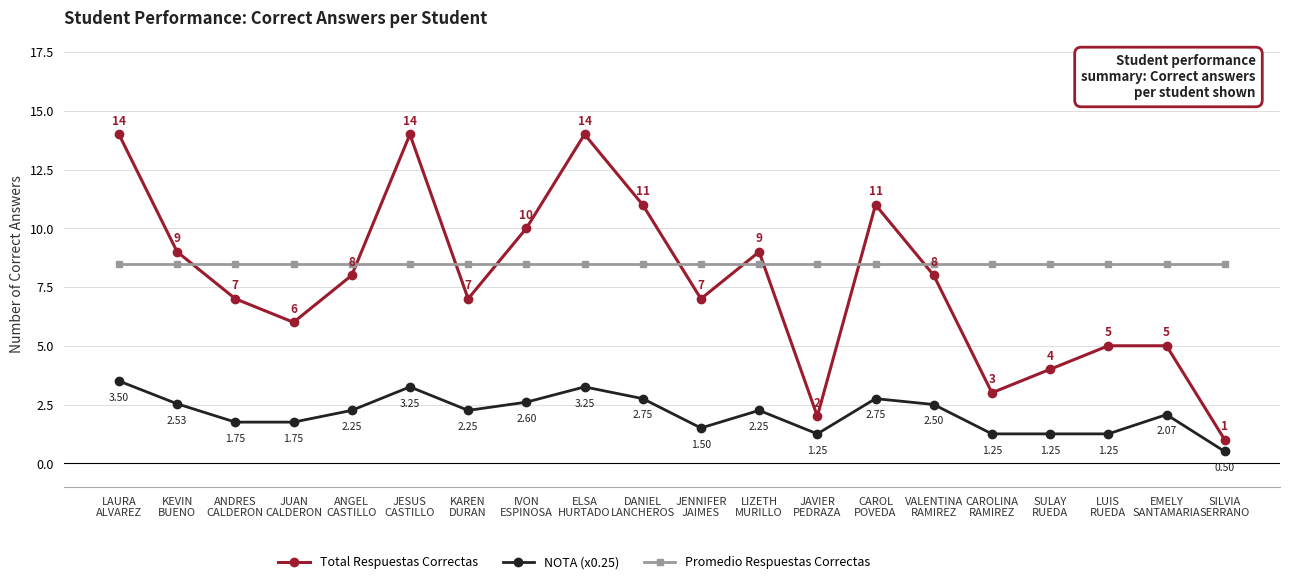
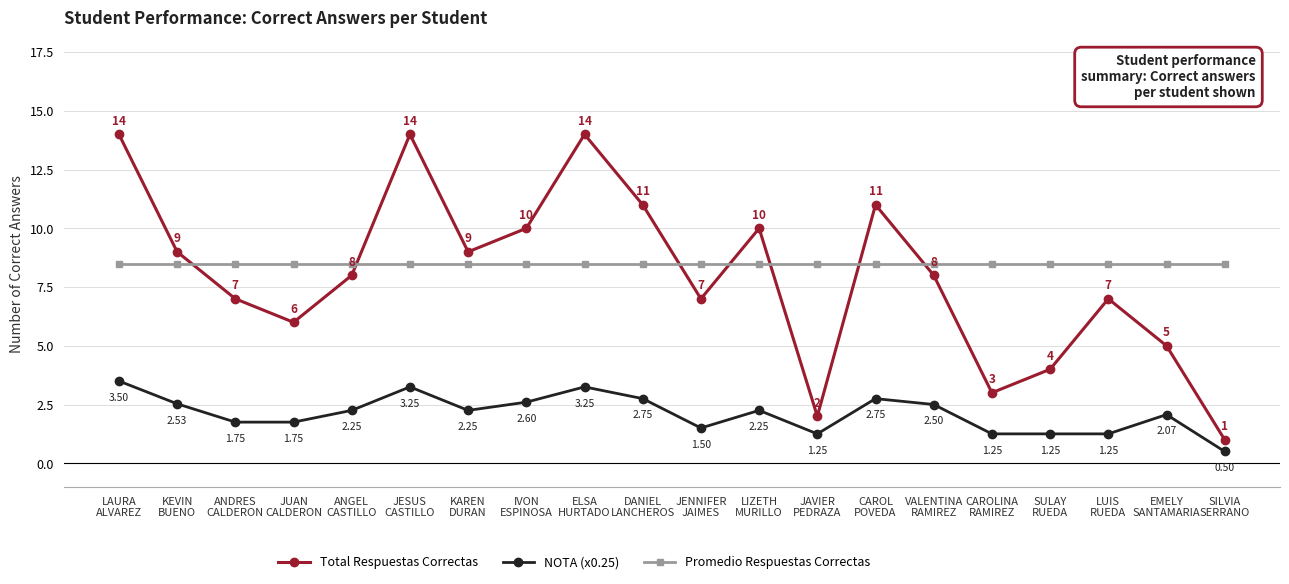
Total Respuestas Correctas, KAREN DURAN: 7 -> 9
Total Respuestas Correctas, LIZETH MURILLO: 9 -> 10
Total Respuestas Correctas, LUIS RUEDA: 5 -> 7
